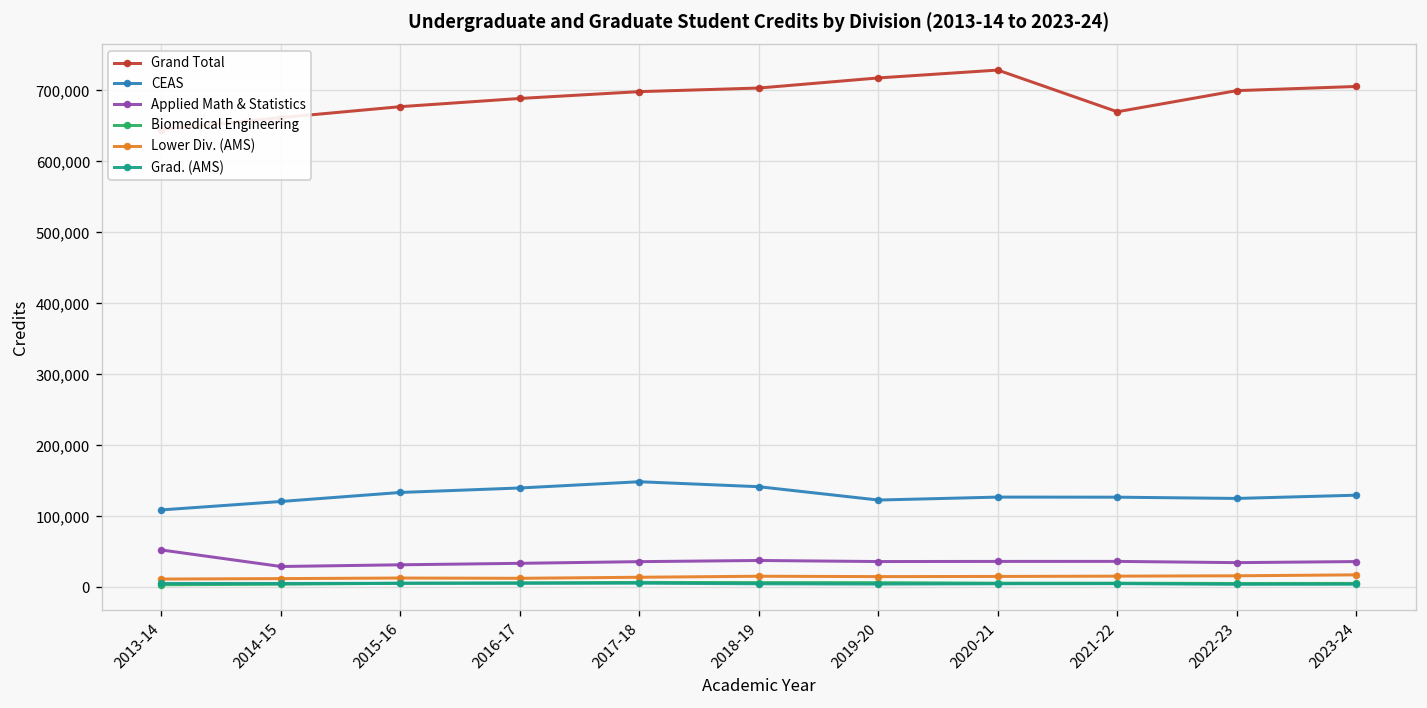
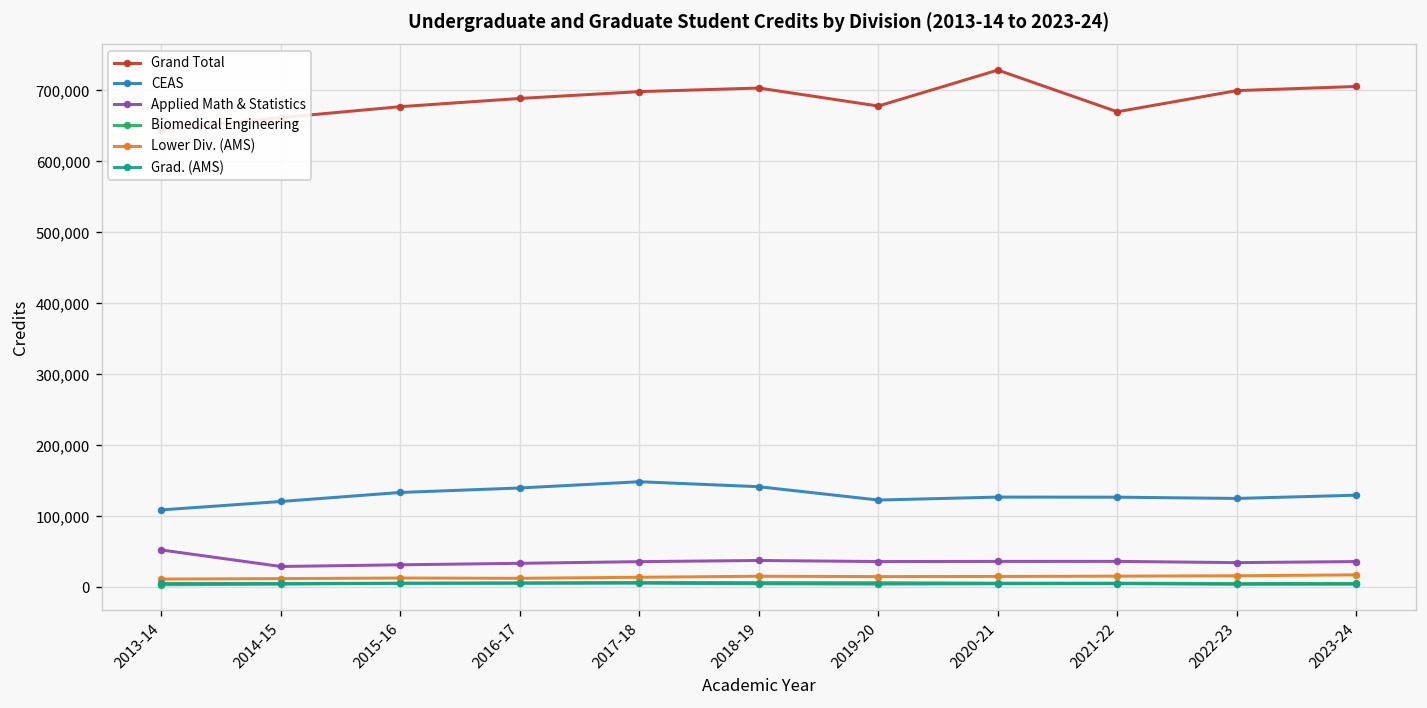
Grand Total, 2019-20: 720,000 -> 680,000
